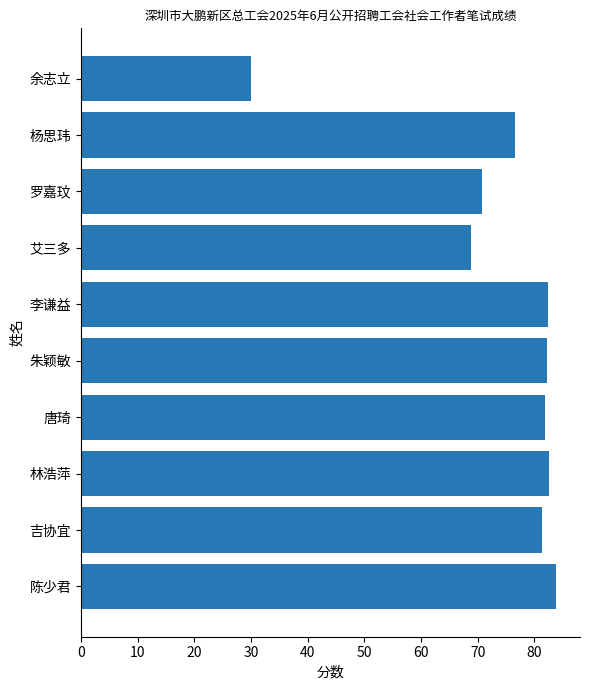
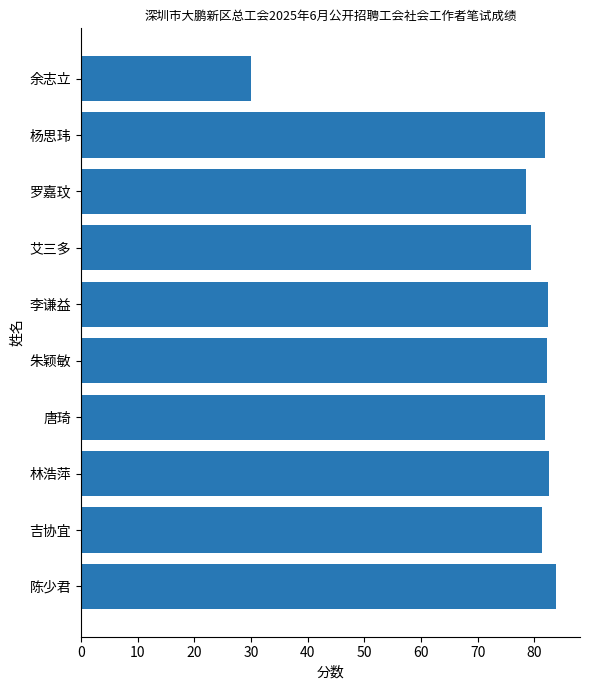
杨思玮: 77 -> 82
罗嘉玟: 71 -> 79
艾三多: 69 -> 79
